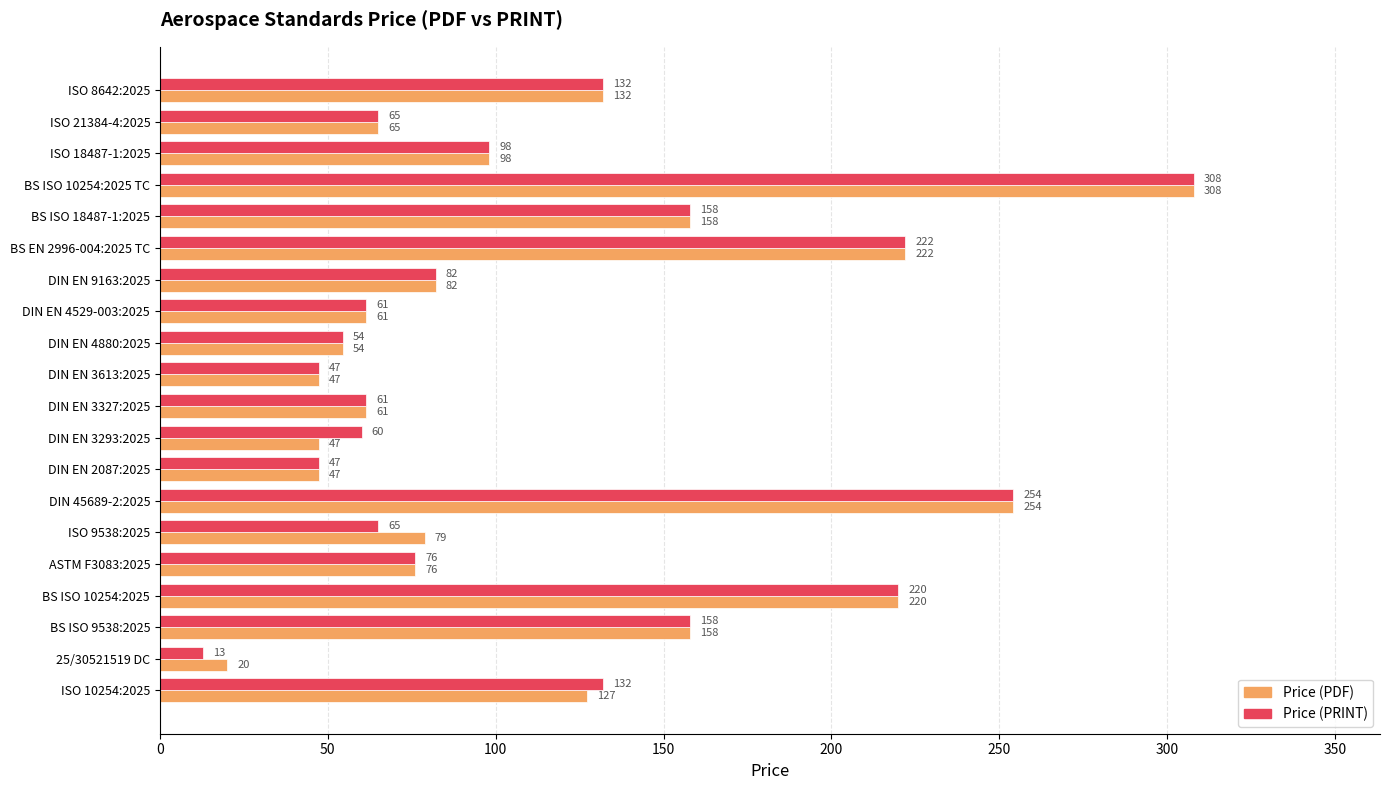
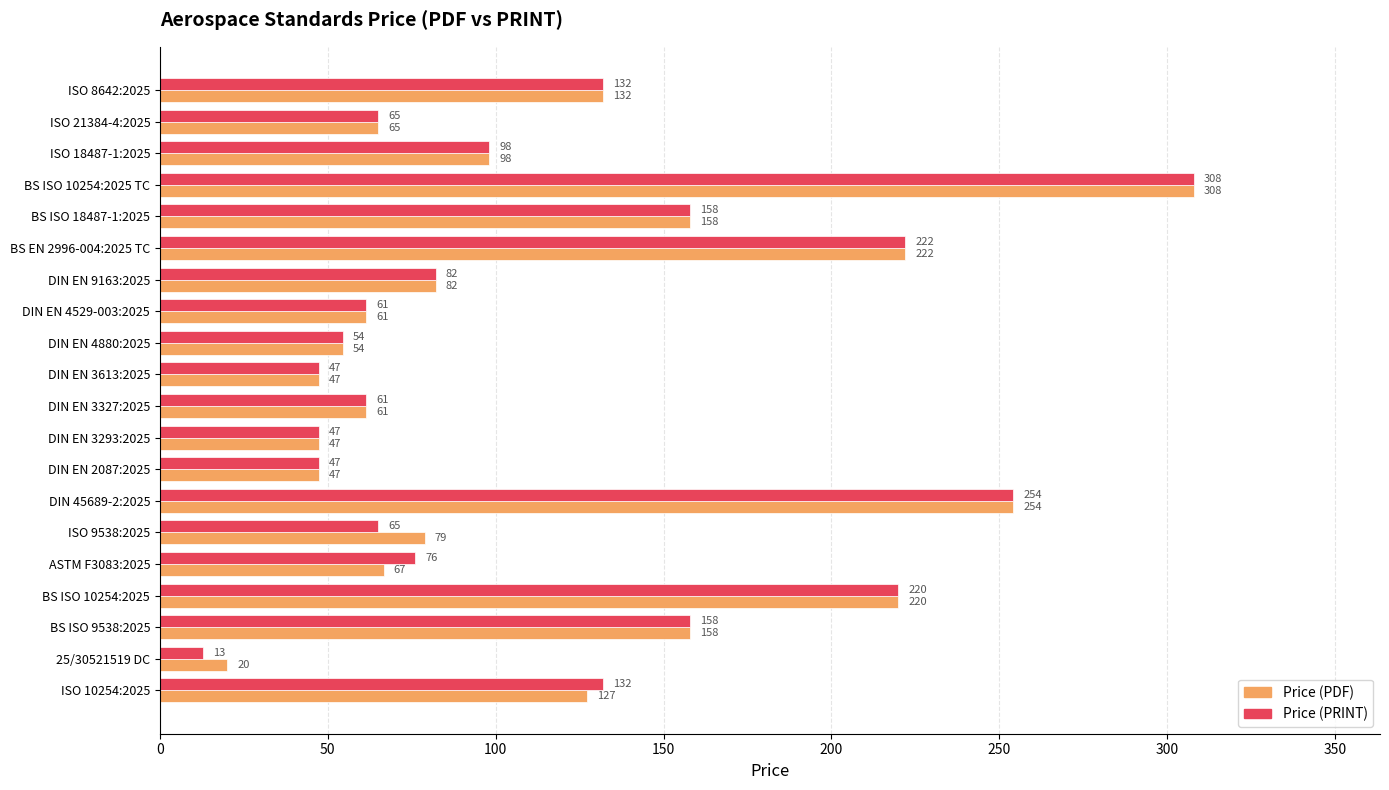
Price (PRINT), DIN EN 3293:2025: 60 -> 47
Price (PDF), ASTM F3083:2025: 76 -> 67
